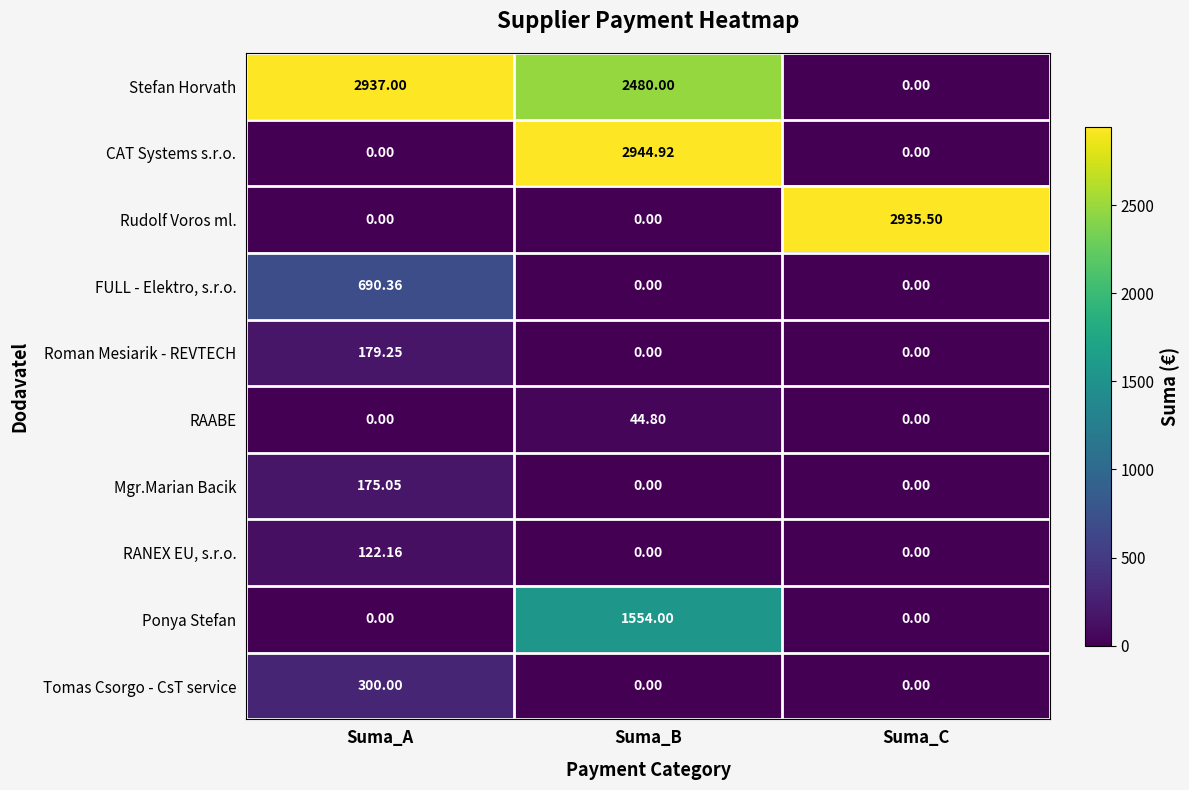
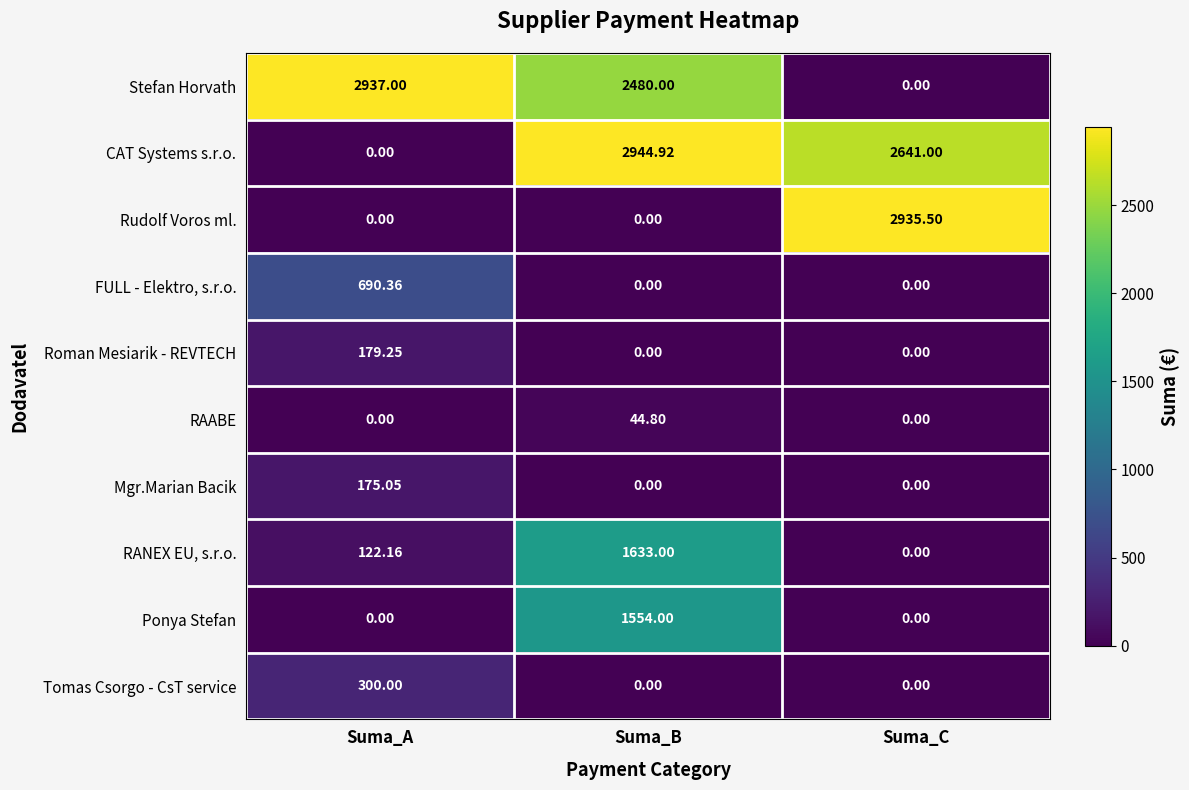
CAT Systems s.r.o., Suma_C: 0.00 -> 2641.00
RANEX EU, s.r.o., Suma_B: 0.00 -> 1633.00
